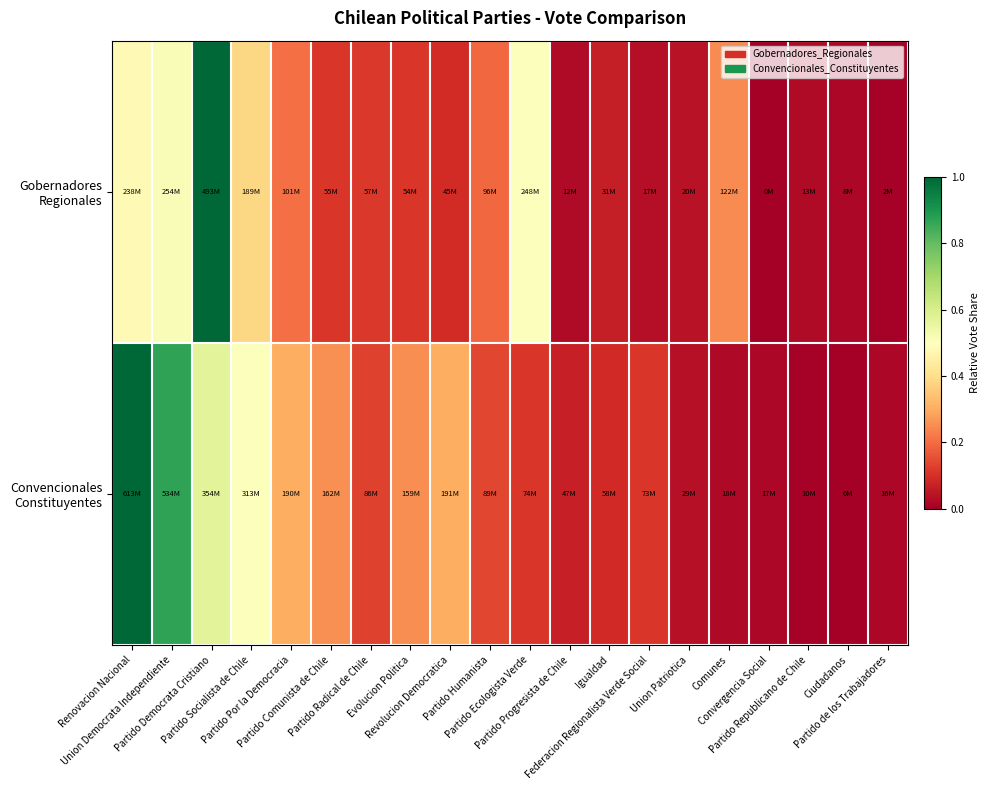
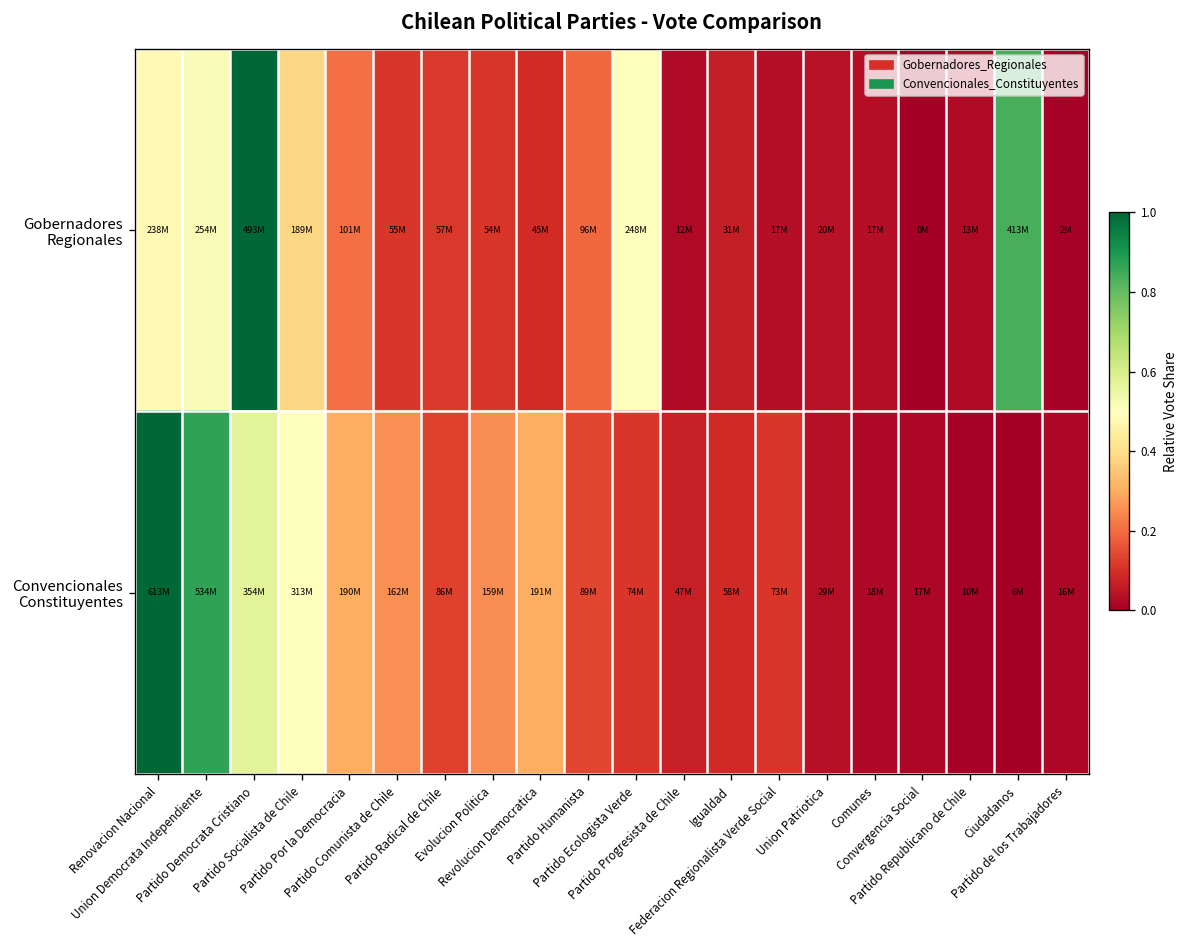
Gobernadores Regionales, Comunes: 122M -> 17M
Gobernadores Regionales, Ciudadanos: 8M -> 413M
